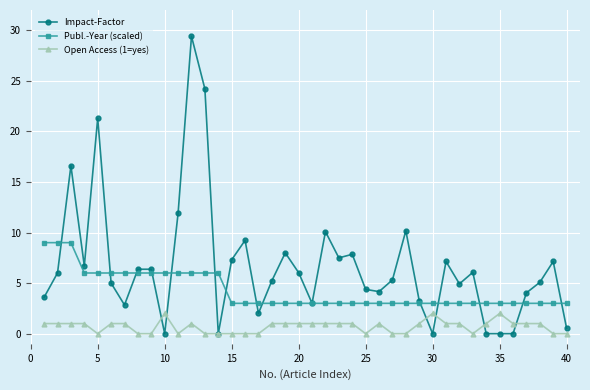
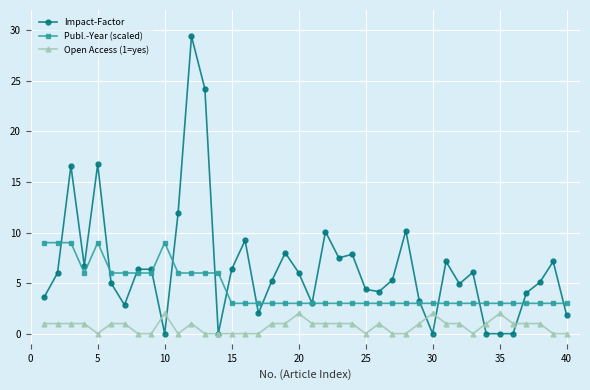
Impact-Factor, 5: 21.3 -> 16.7
Publ.-Year (scaled), 5: 6.0 -> 9.0
Publ.-Year (scaled), 10: 6.0 -> 9.0
Impact-Factor, 15: 7.3 -> 6.4
Open Access (1=yes), 20: 1 -> 2
Impact-Factor, 40: 0.5 -> 1.8
